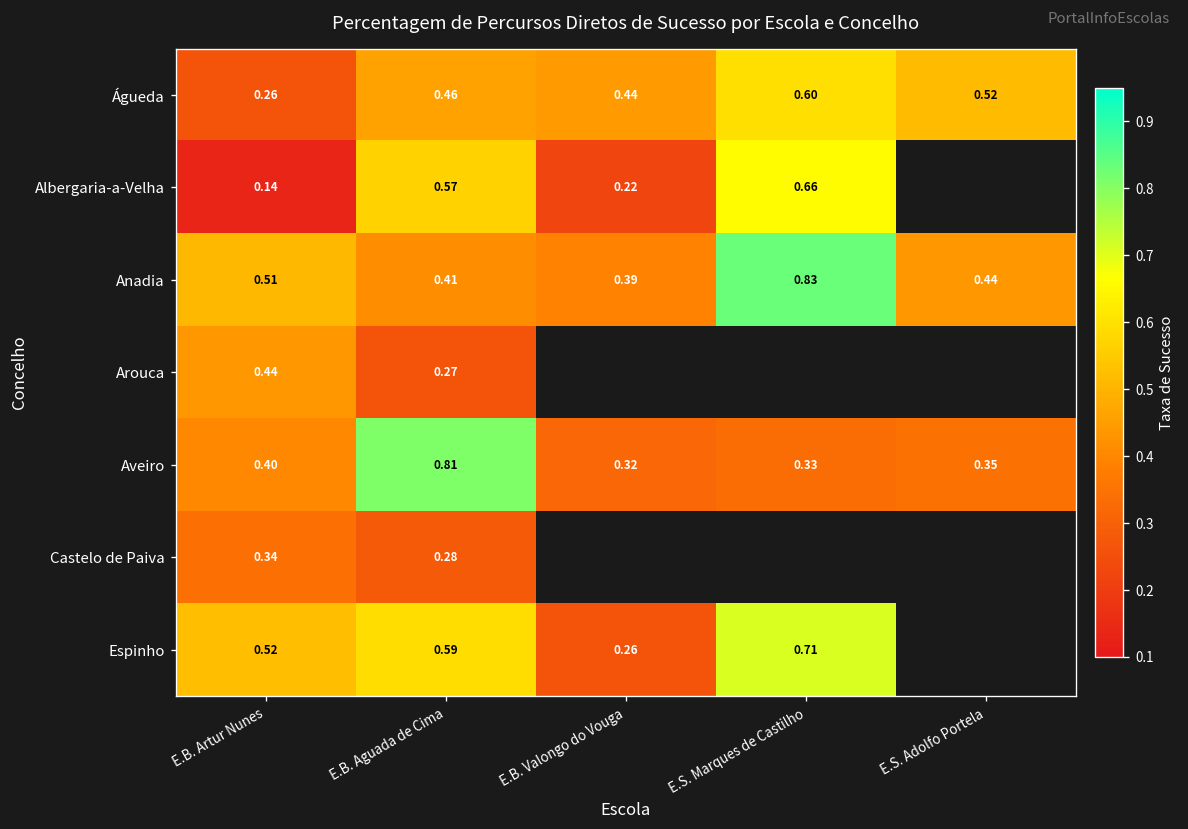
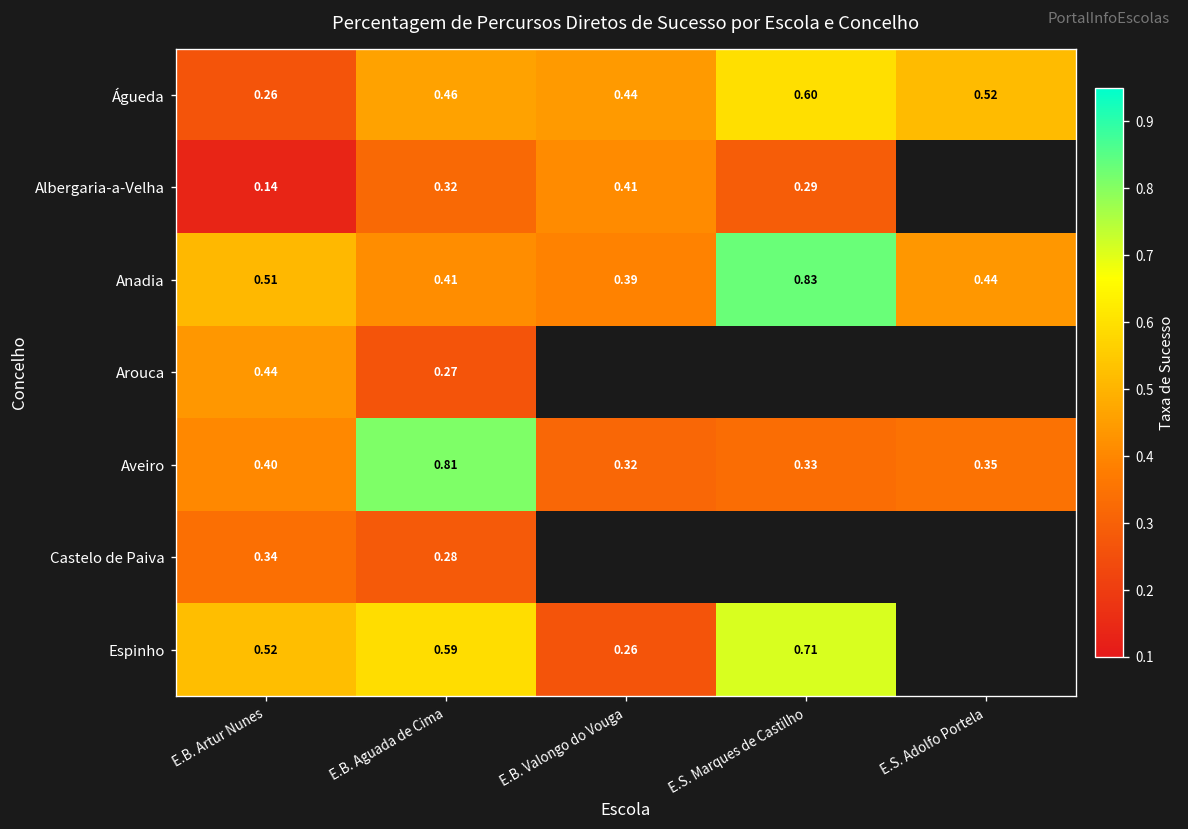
Albergaria-a-Velha, E.B. Aguada de Cima: 0.57 -> 0.32
Albergaria-a-Velha, E.B. Valongo do Vouga: 0.22 -> 0.41
Albergaria-a-Velha, E.S. Marques de Castilho: 0.66 -> 0.29
